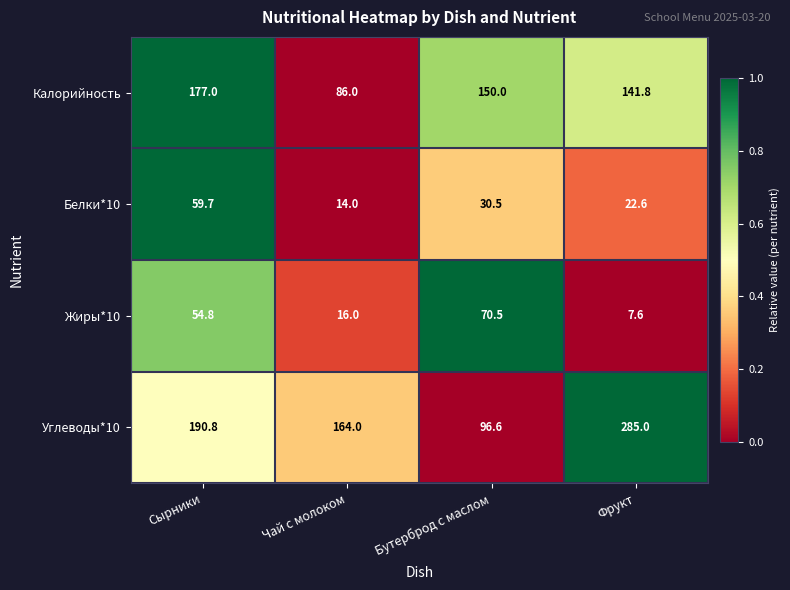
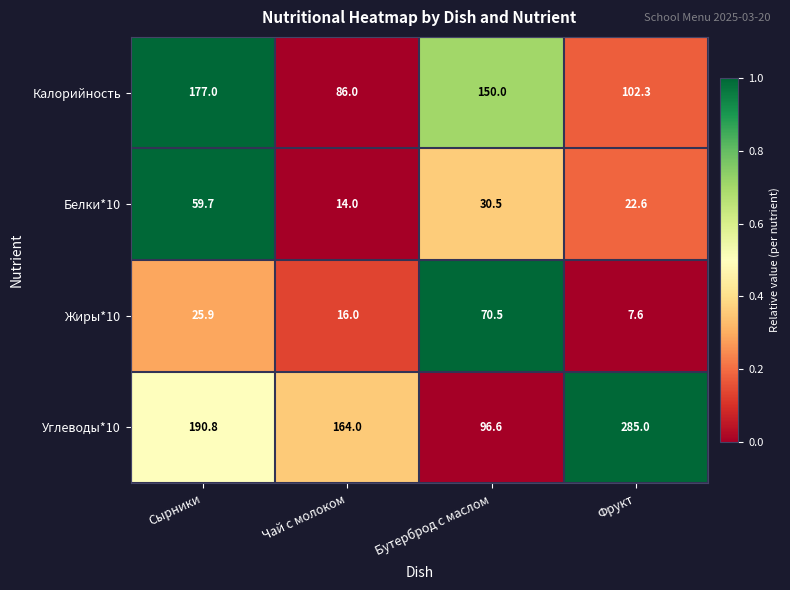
Калорийность, Фрукт: 141.8 -> 102.3
Жиры*10, Сырники: 54.8 -> 25.9
